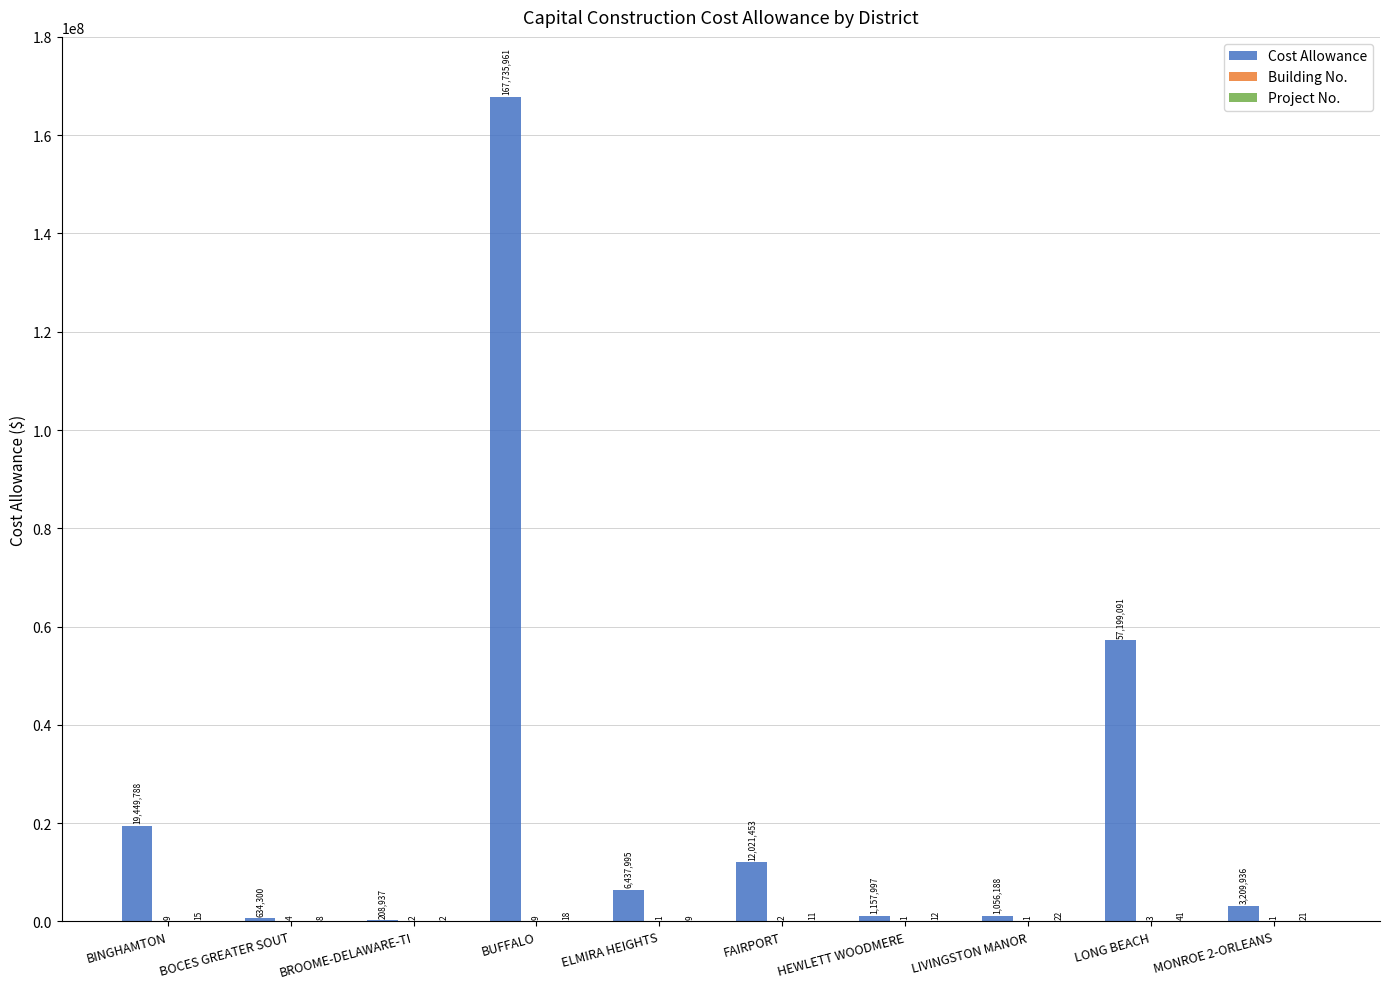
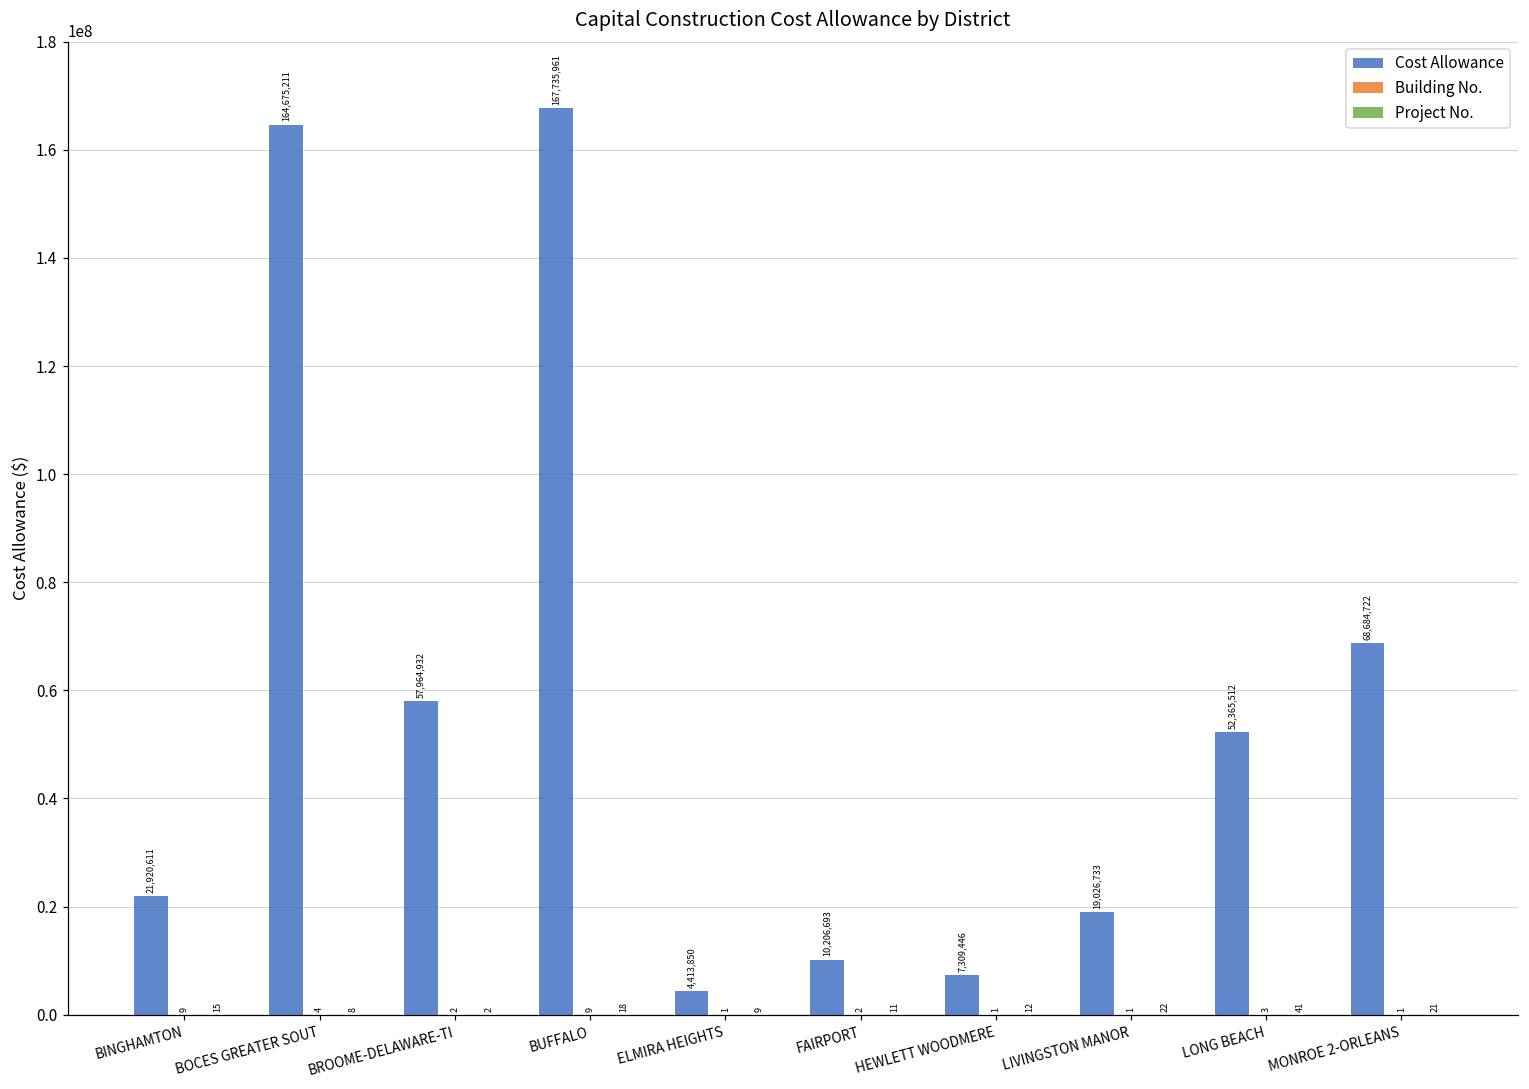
Cost Allowance, BINGHAMTON: 19,449,788 -> 21,920,611
Cost Allowance, BOCES GREATER SOUT: 634,300 -> 164,675,211
Cost Allowance, BROOME-DELAWARE-TI: 208,937 -> 57,964,932
Cost Allowance, ELMIRA HEIGHTS: 6,437,995 -> 4,413,850
Cost Allowance, FAIRPORT: 12,021,453 -> 10,206,693
Cost Allowance, HEWLETT WOODMERE: 1,157,997 -> 7,309,446
Cost Allowance, LIVINGSTON MANOR: 1,056,188 -> 19,026,733
Cost Allowance, LONG BEACH: 57,199,091 -> 52,365,512
Cost Allowance, MONROE 2-ORLEANS: 3,209,936 -> 68,684,722
